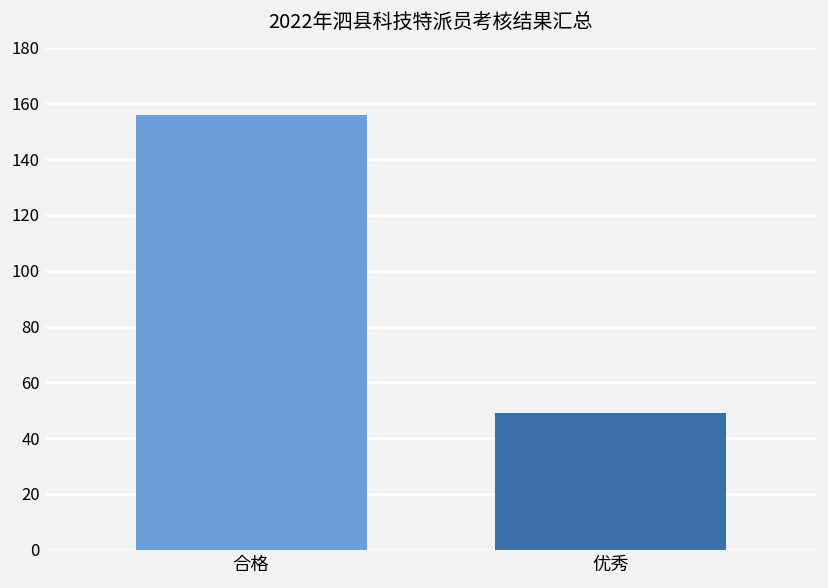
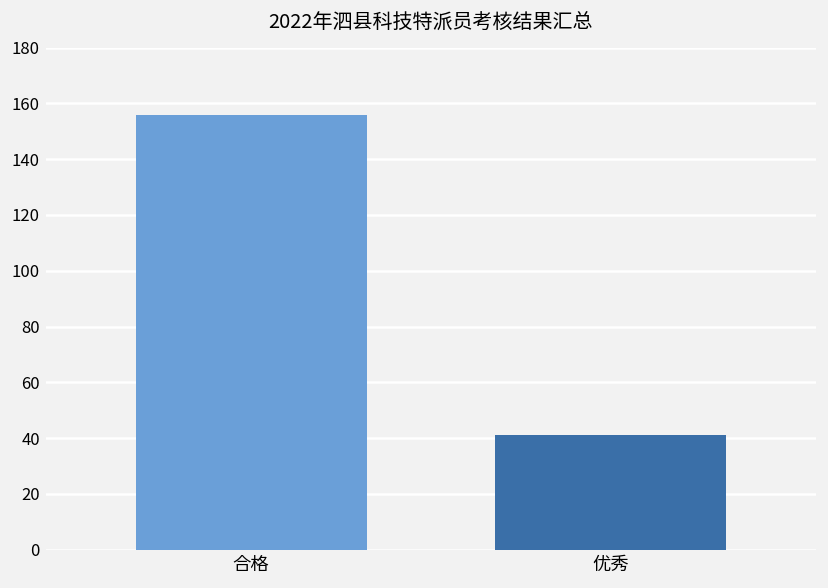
优秀: 49 -> 41
